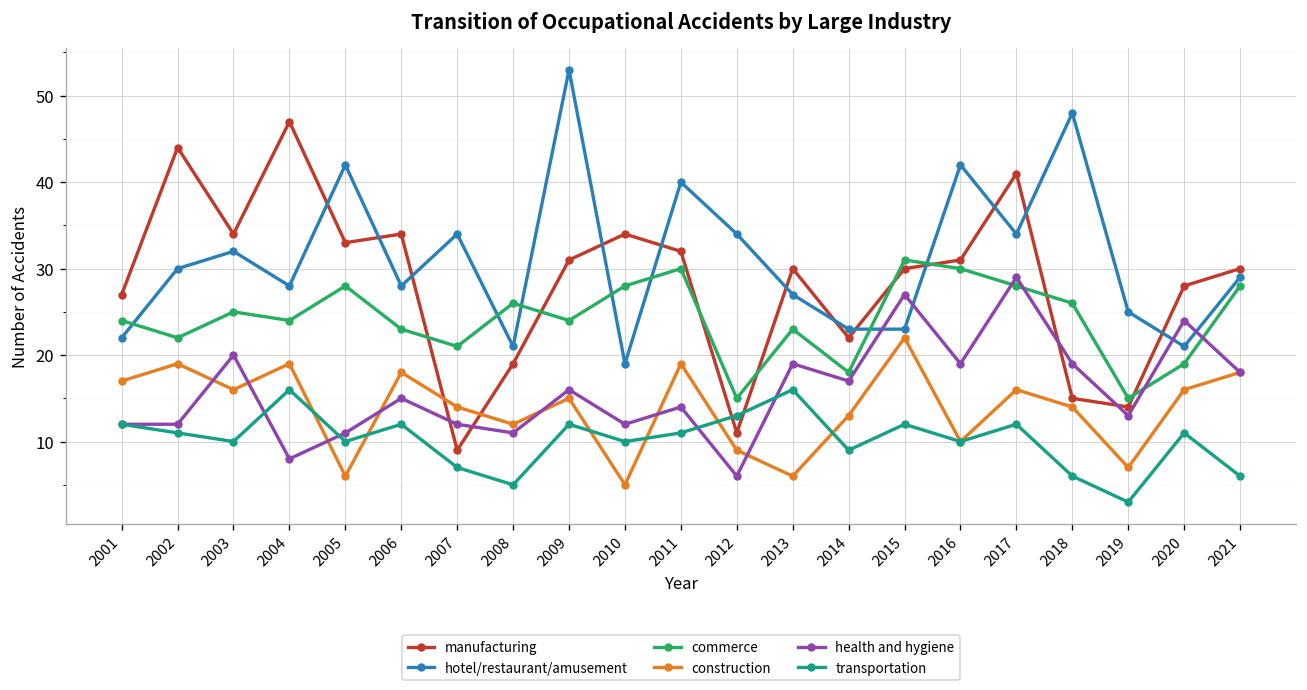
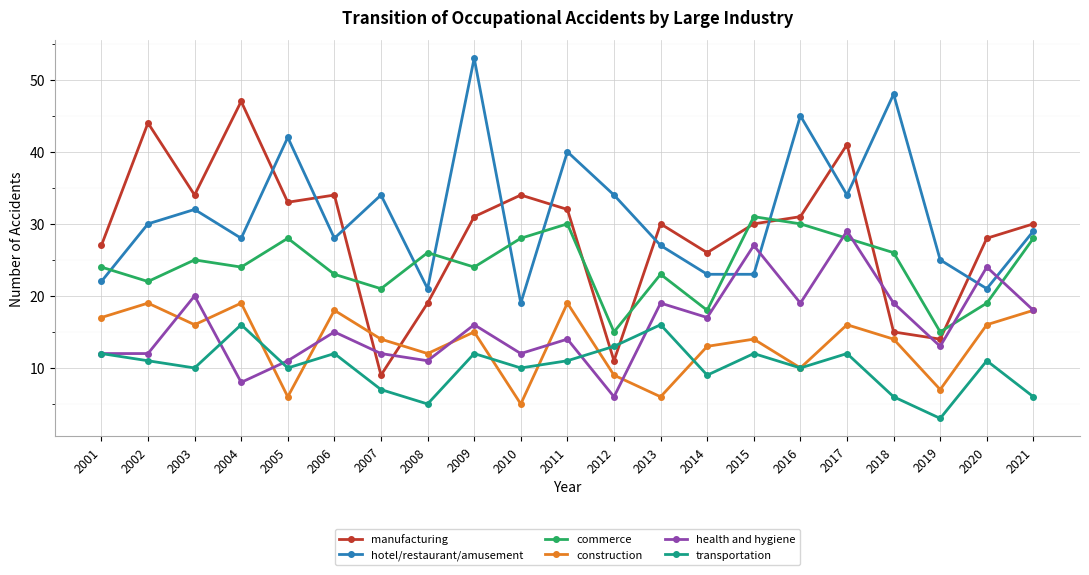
manufacturing, 2014: 22 -> 26
construction, 2015: 22 -> 14
hotel/restaurant/amusement, 2016: 42 -> 45
